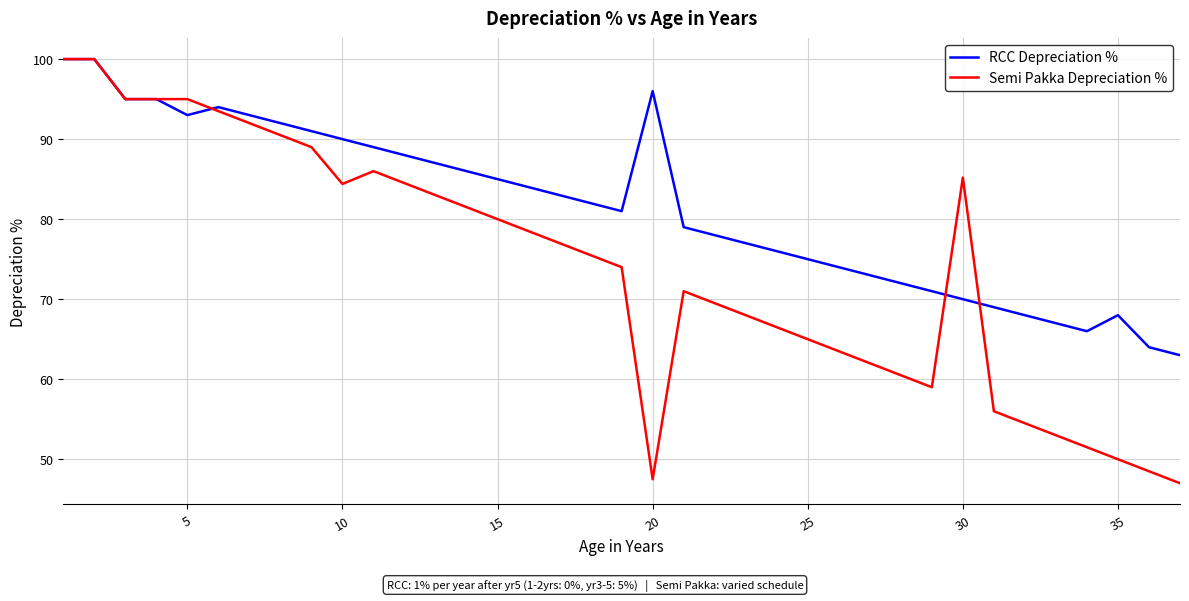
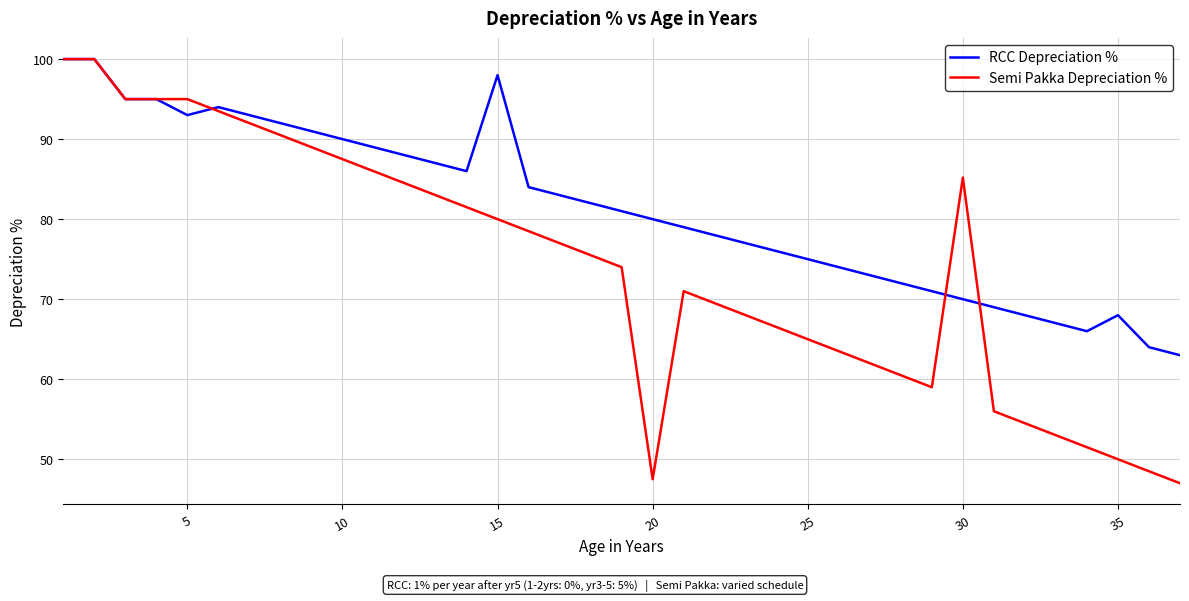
Semi Pakka Depreciation %, 10: 84 -> 88
RCC Depreciation %, 15: 85 -> 98
RCC Depreciation %, 20: 96 -> 80
